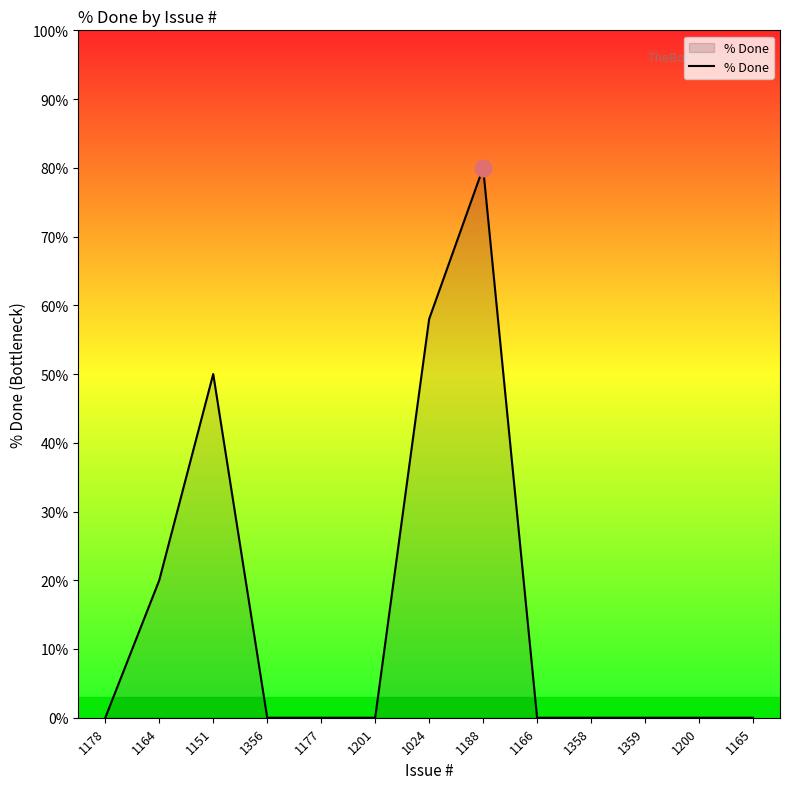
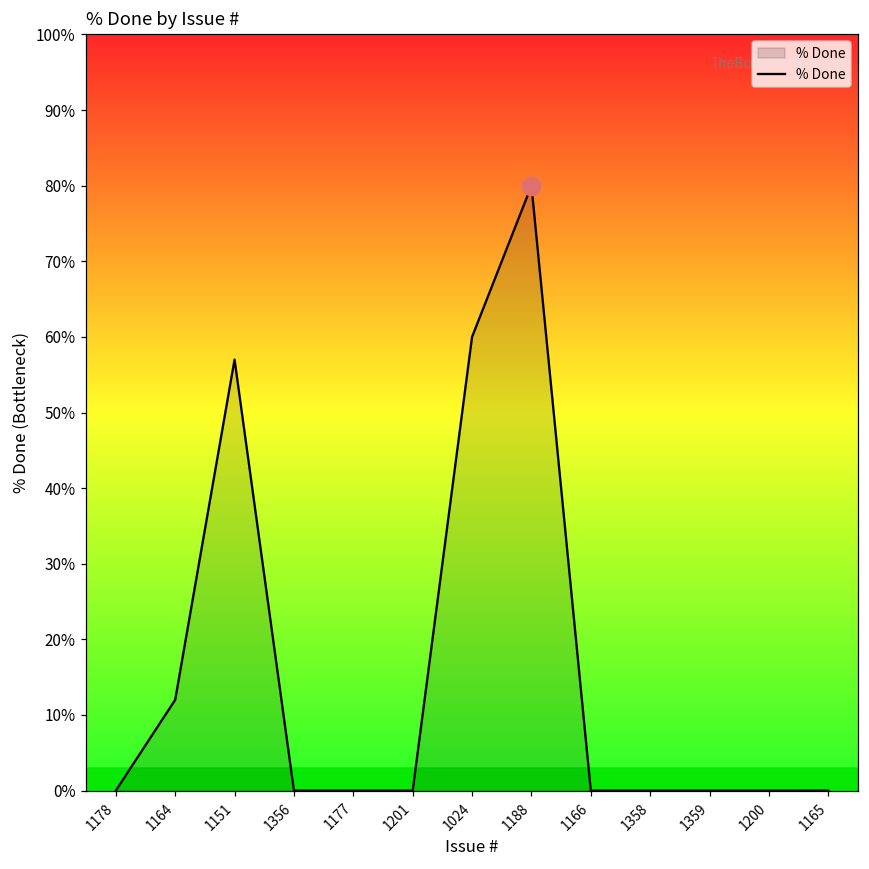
% Done, 1164: 20% -> 12%
% Done, 1151: 50% -> 57%
% Done, 1024: 58% -> 60%
